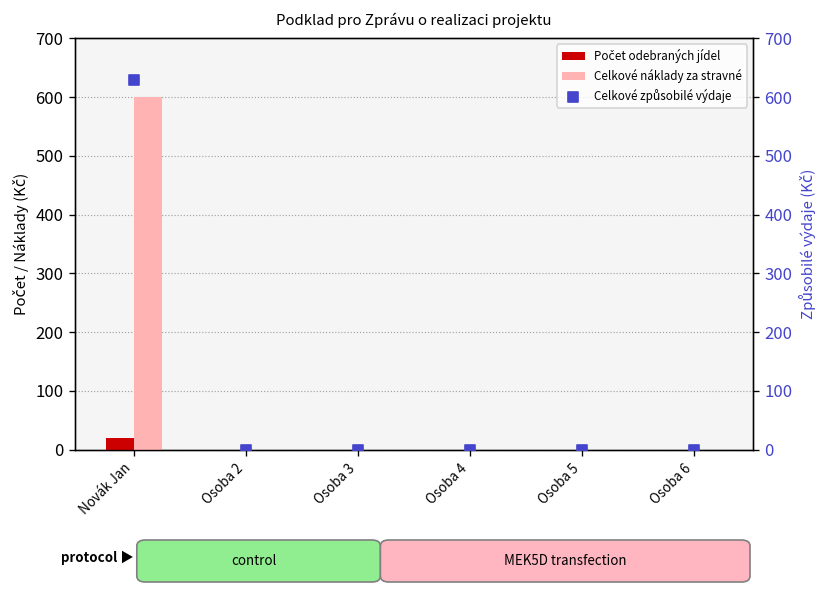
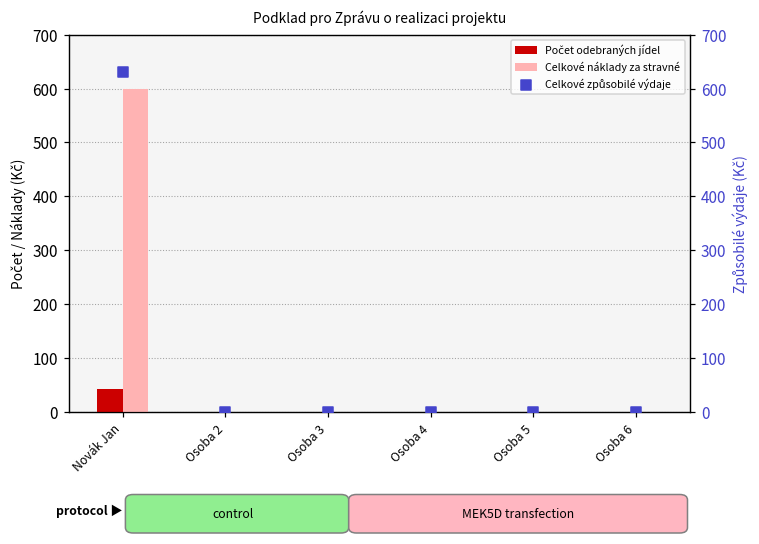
Počet odebraných jídel, Novák Jan: 20 -> 40
